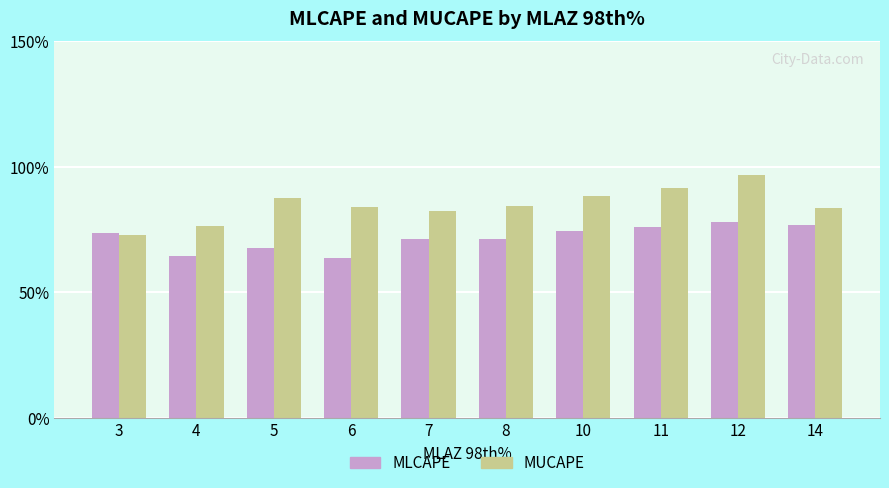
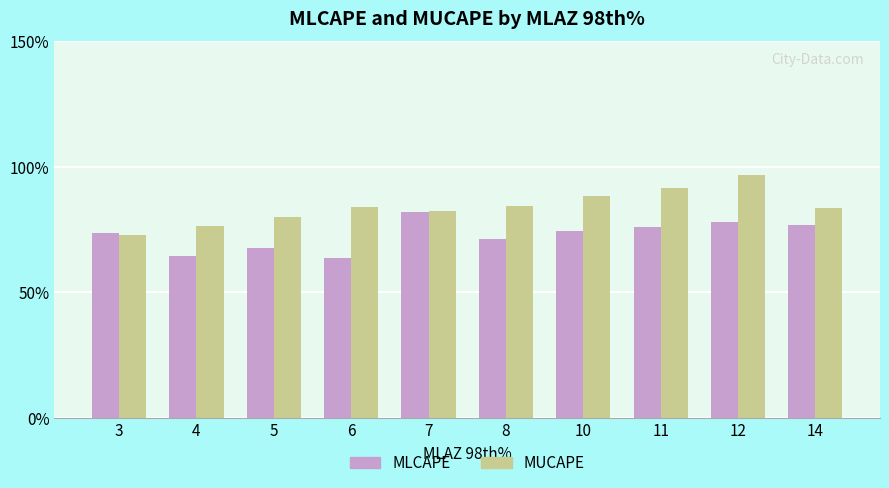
MUCAPE, 5: 87% -> 80%
MLCAPE, 7: 71% -> 82%
